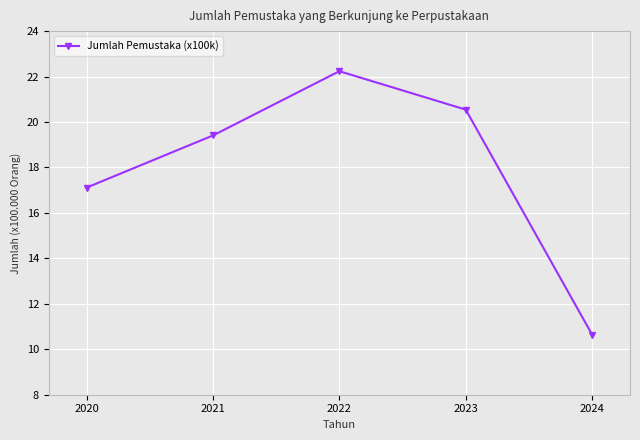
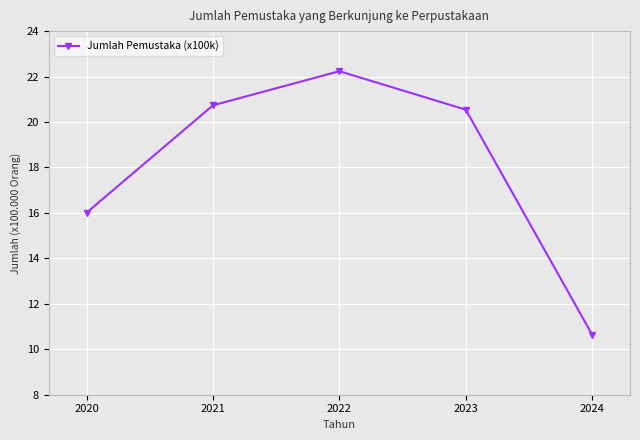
2020: 17.1 -> 16.0
2021: 19.4 -> 20.7
